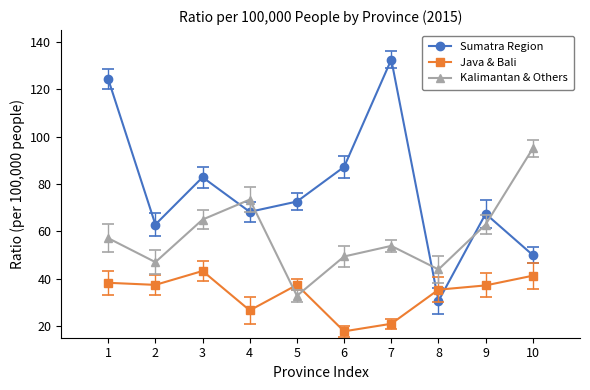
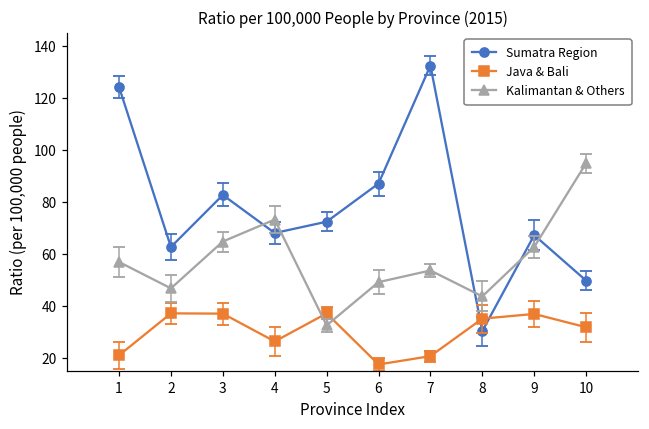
Java & Bali, 1: 38 -> 21
Java & Bali, 3: 43 -> 37
Java & Bali, 10: 41 -> 32
